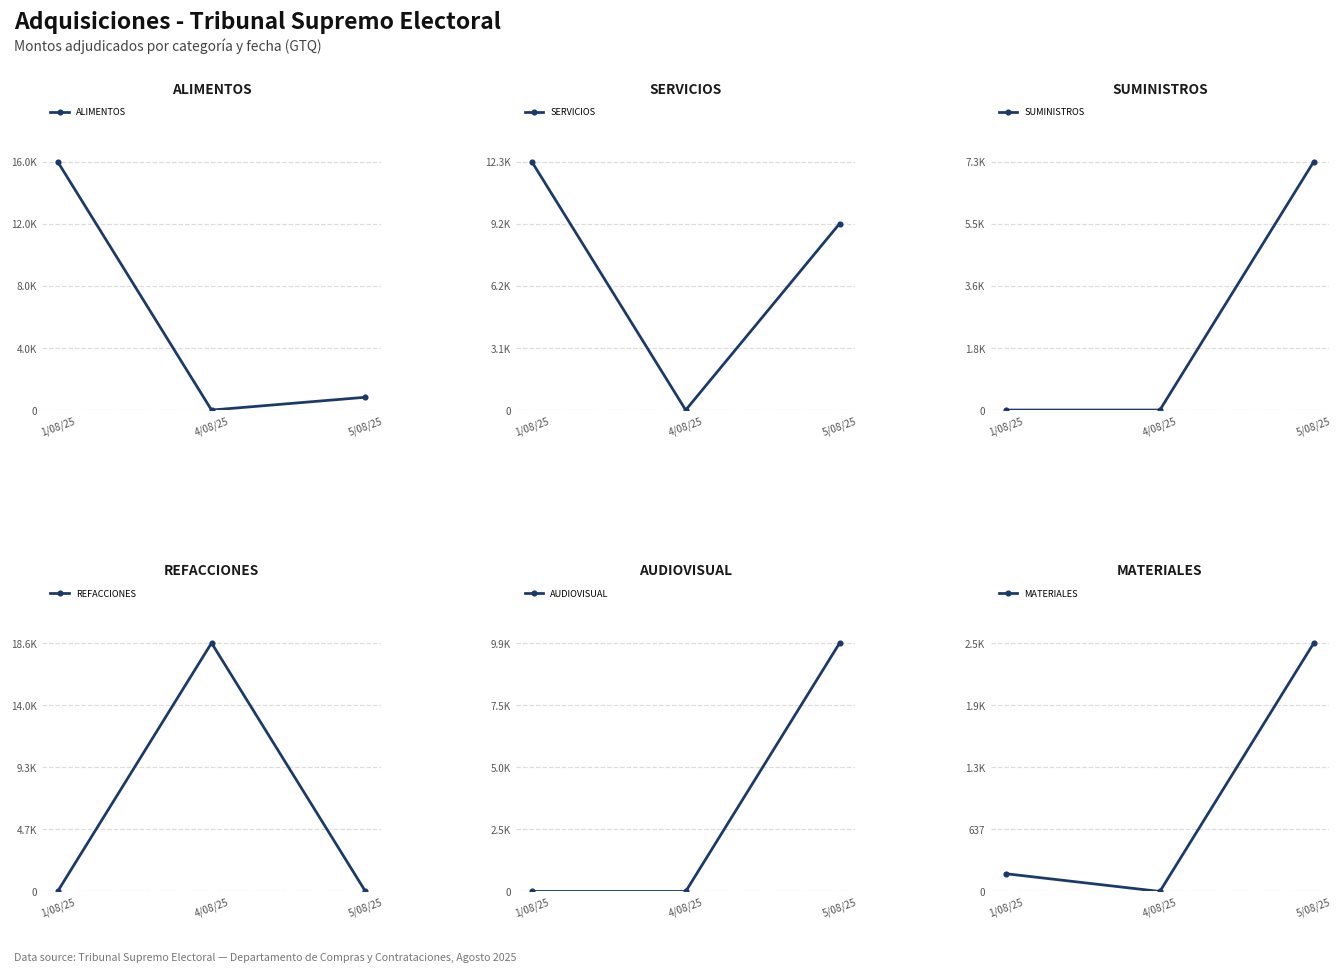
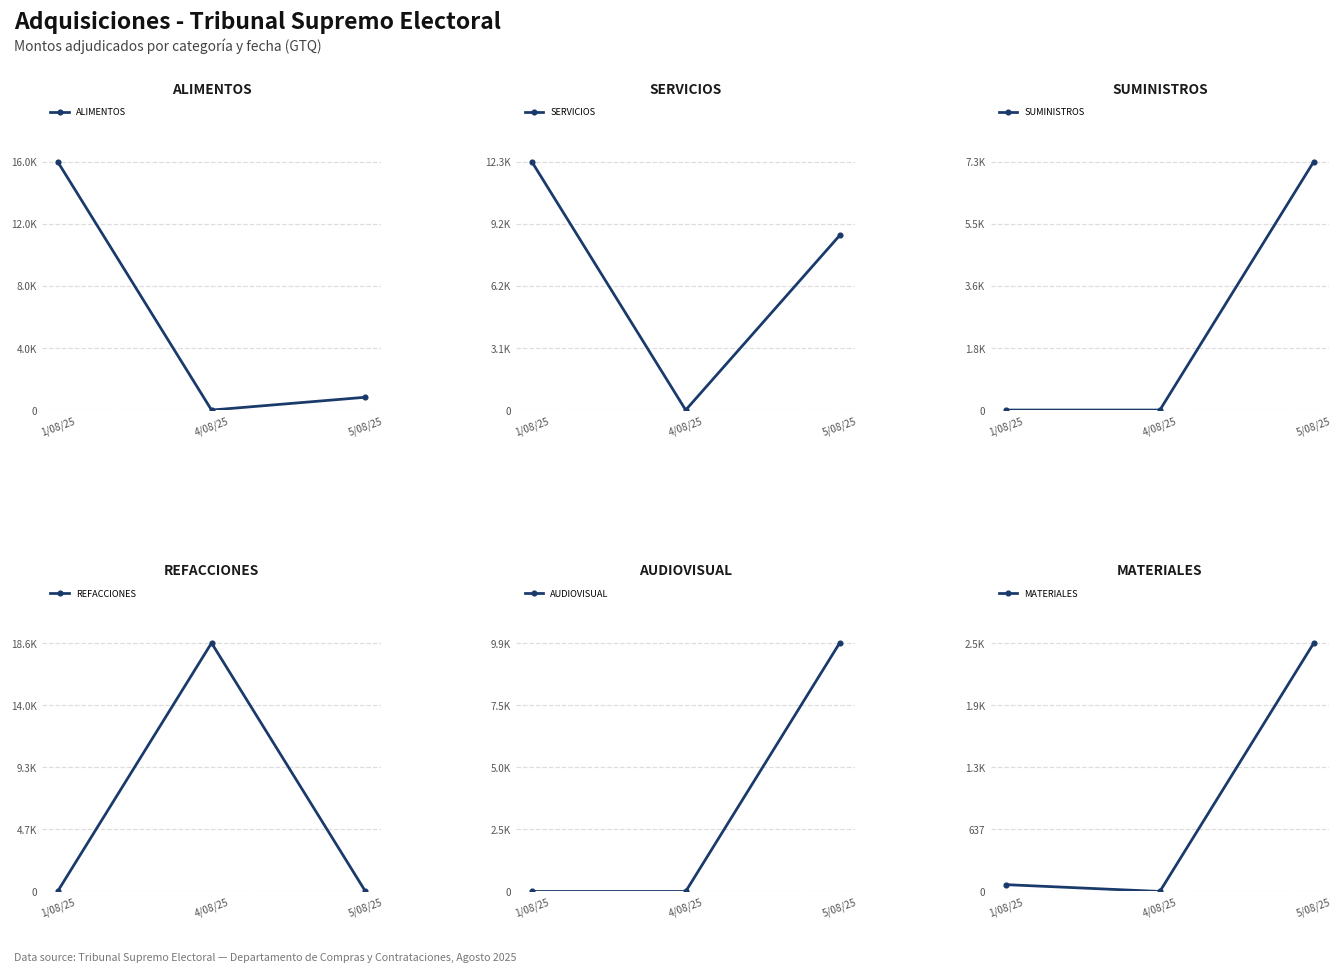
SERVICIOS, 5/08/25: 9200 -> 8600
MATERIALES, 1/08/25: 200 -> 100
